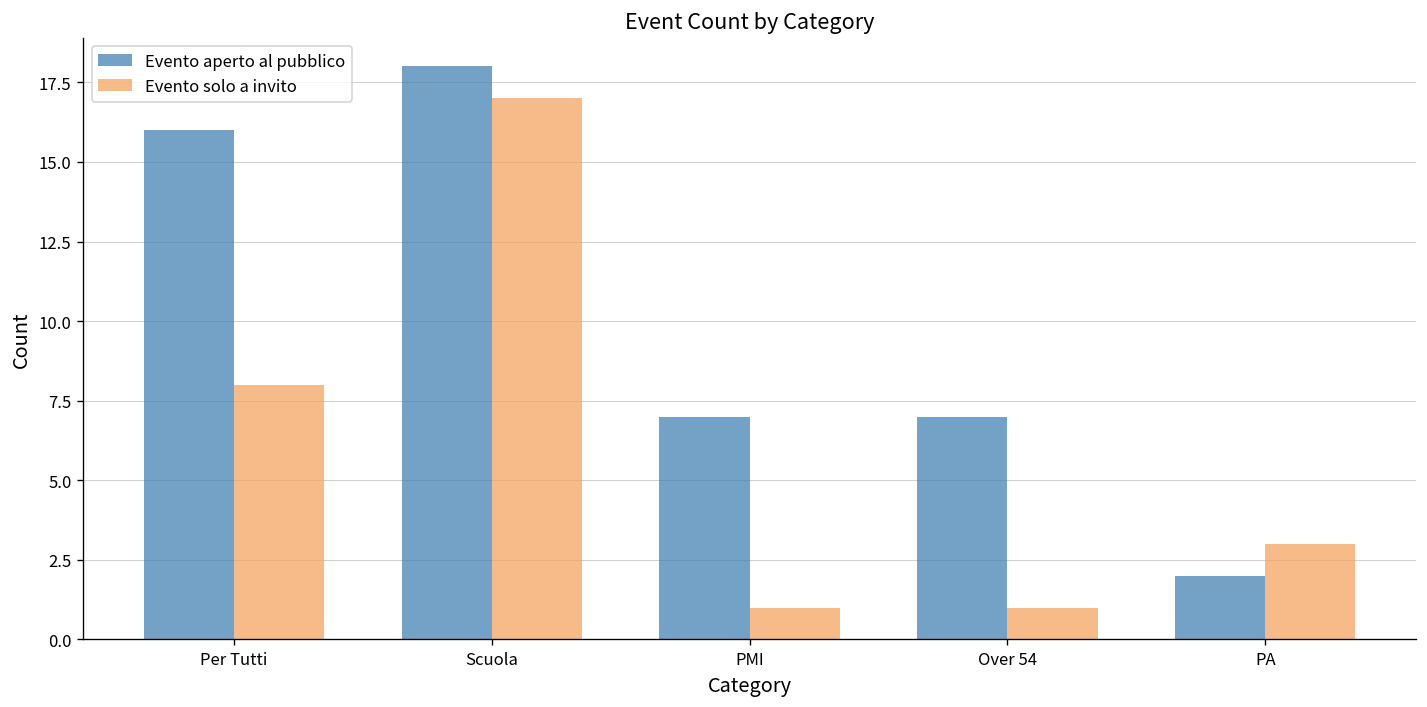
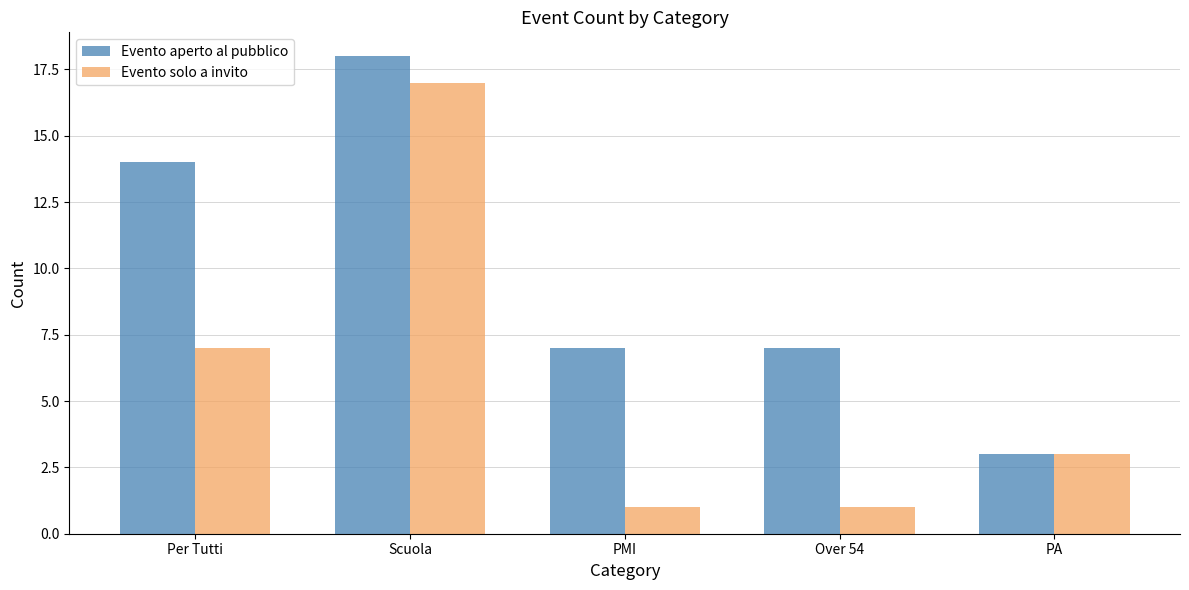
Evento aperto al pubblico, Per Tutti: 16 -> 14
Evento solo a invito, Per Tutti: 8 -> 7
Evento aperto al pubblico, PA: 2 -> 3
